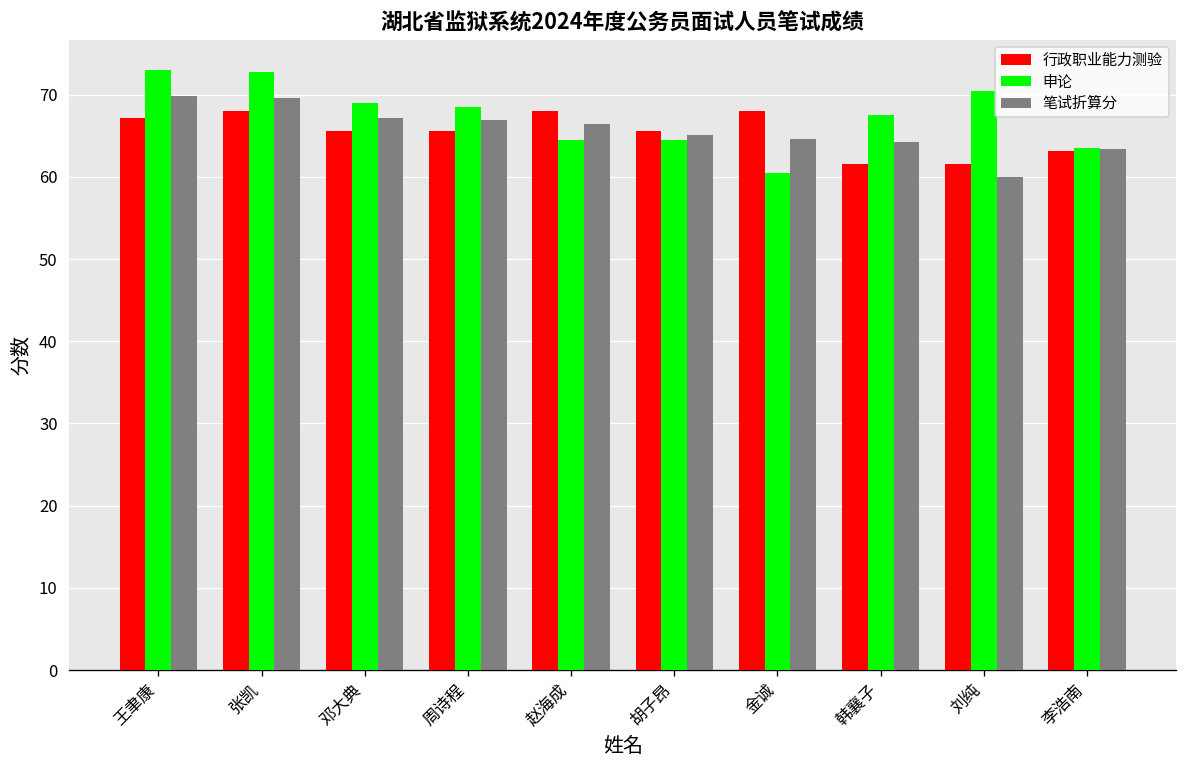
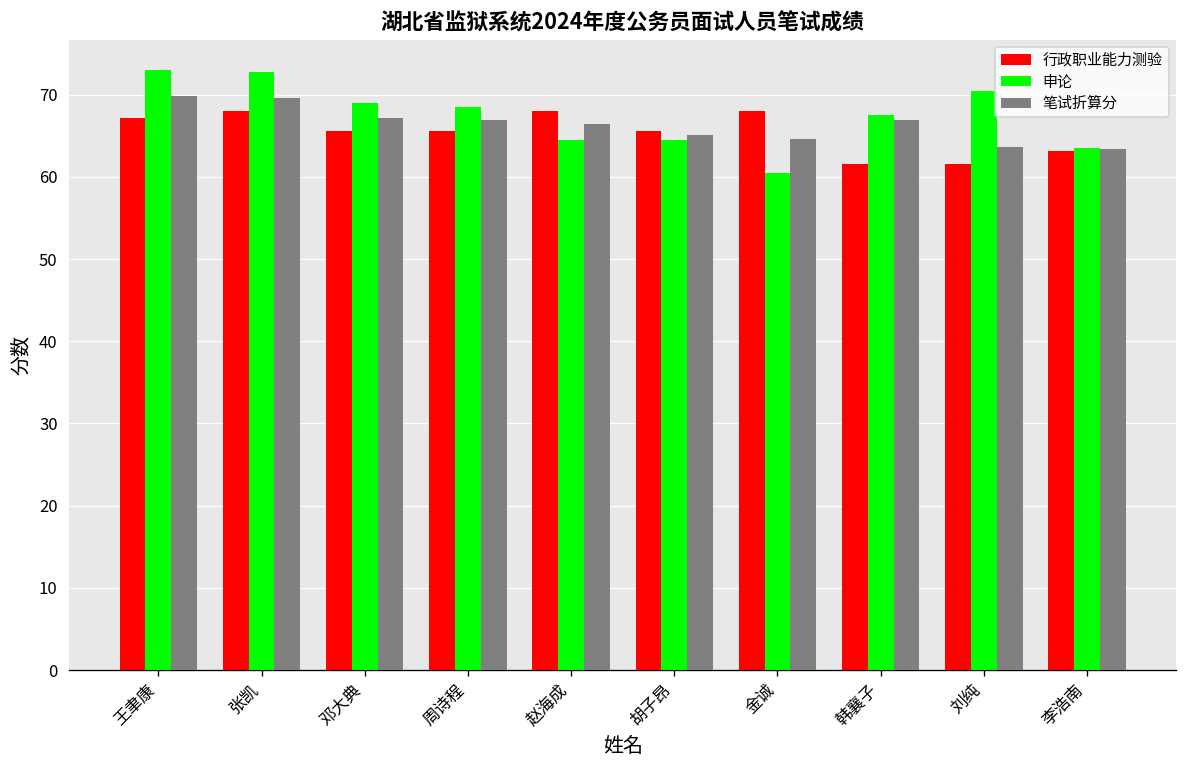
笔试折算分, 韩襄子: 64 -> 67
笔试折算分, 刘纯: 60 -> 64
